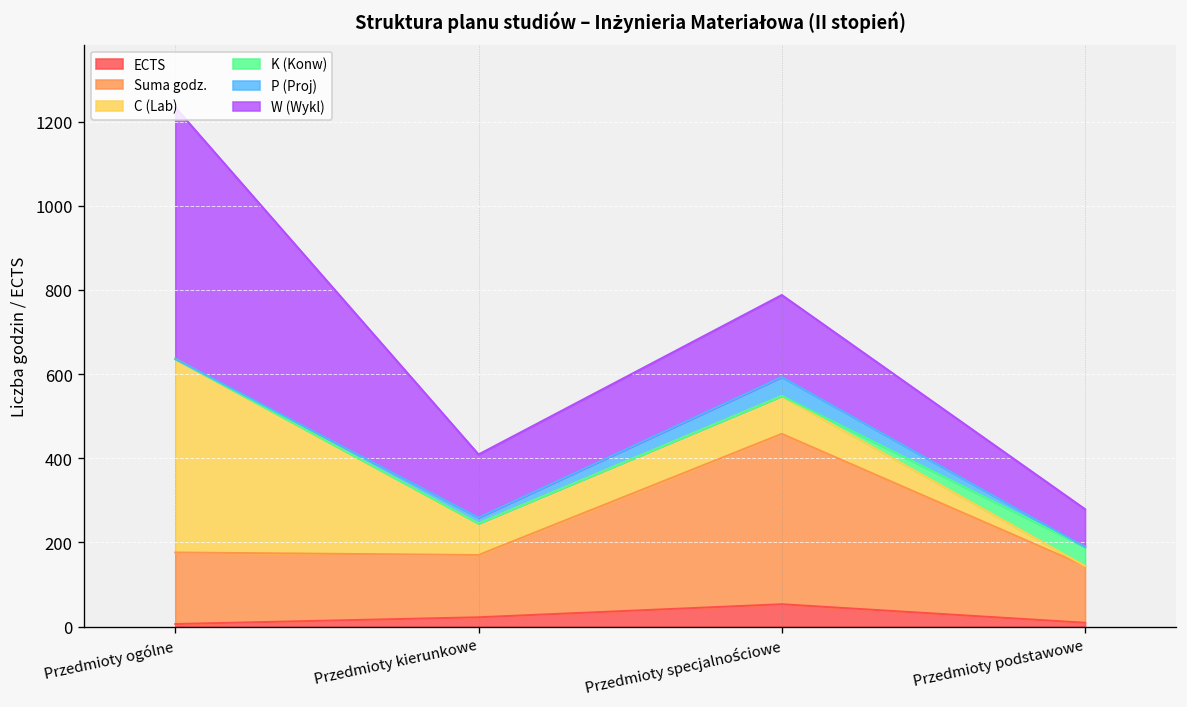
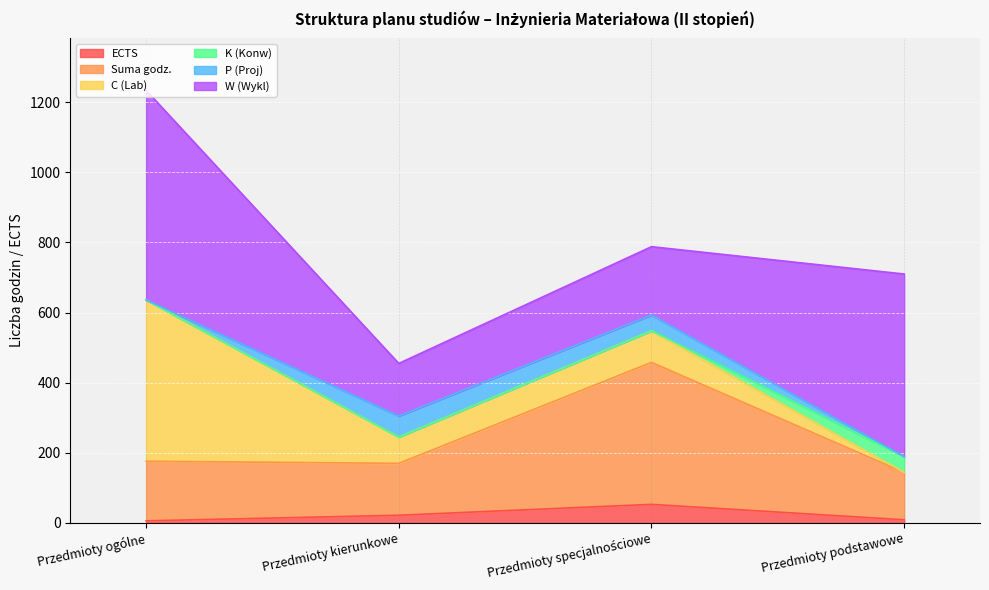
P (Proj), Przedmioty kierunkowe: 10 -> 60
W (Wykl), Przedmioty podstawowe: 90 -> 520
